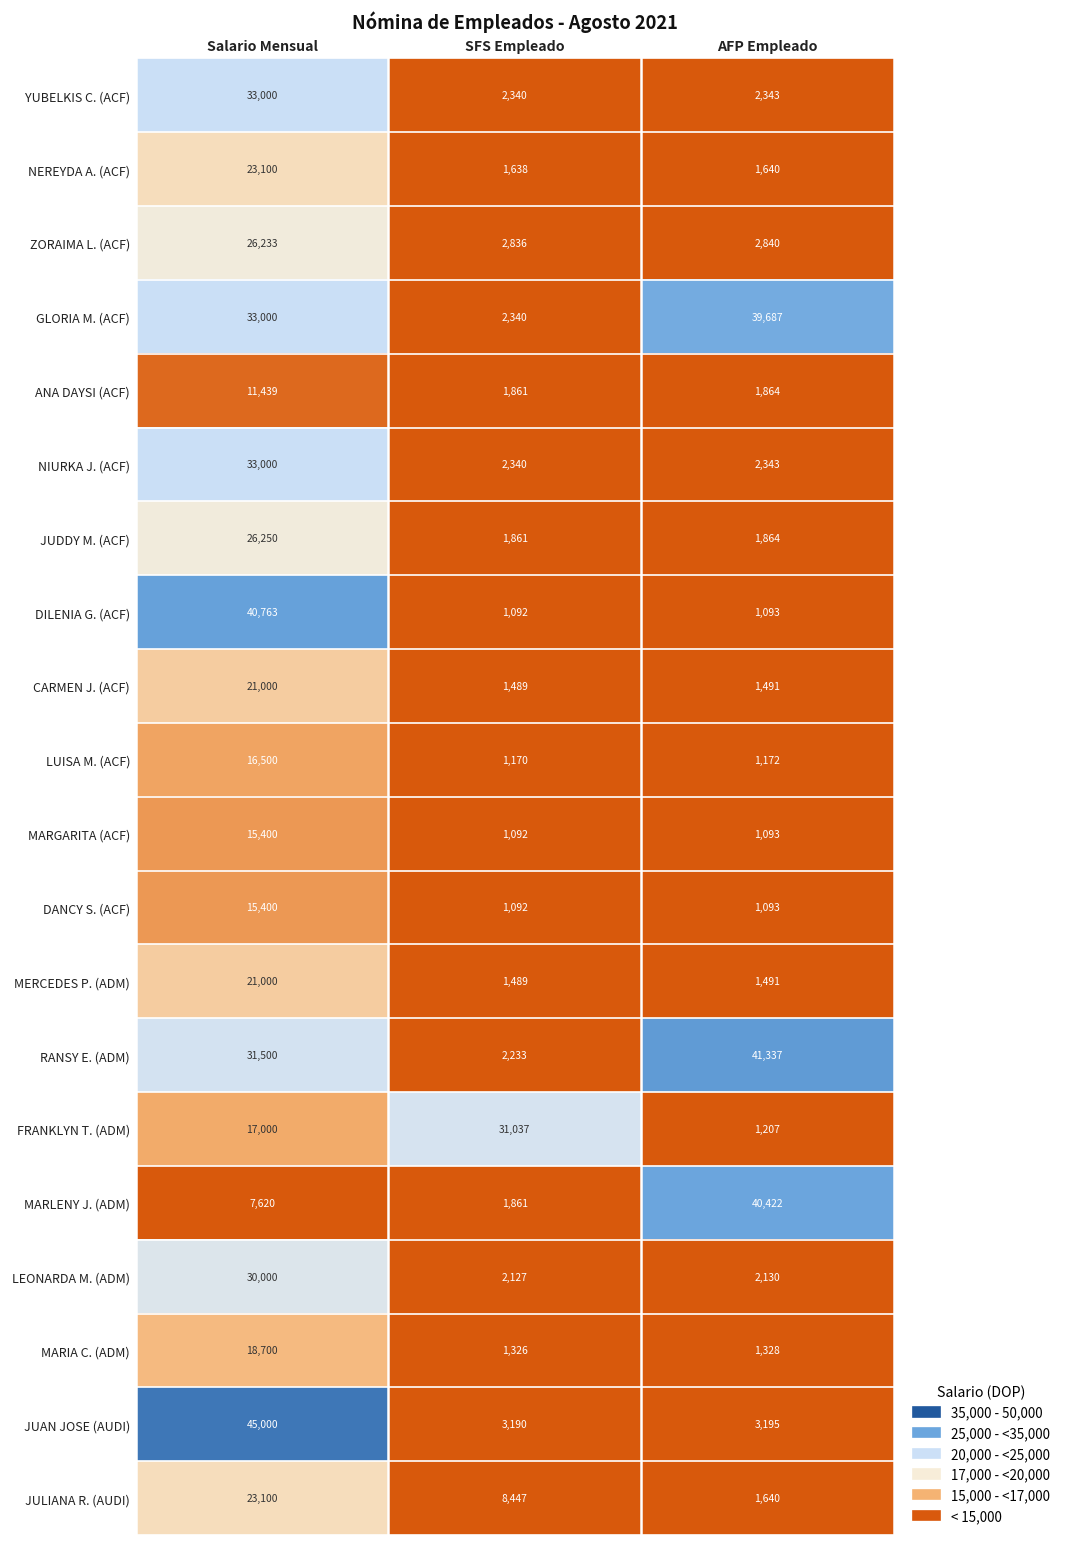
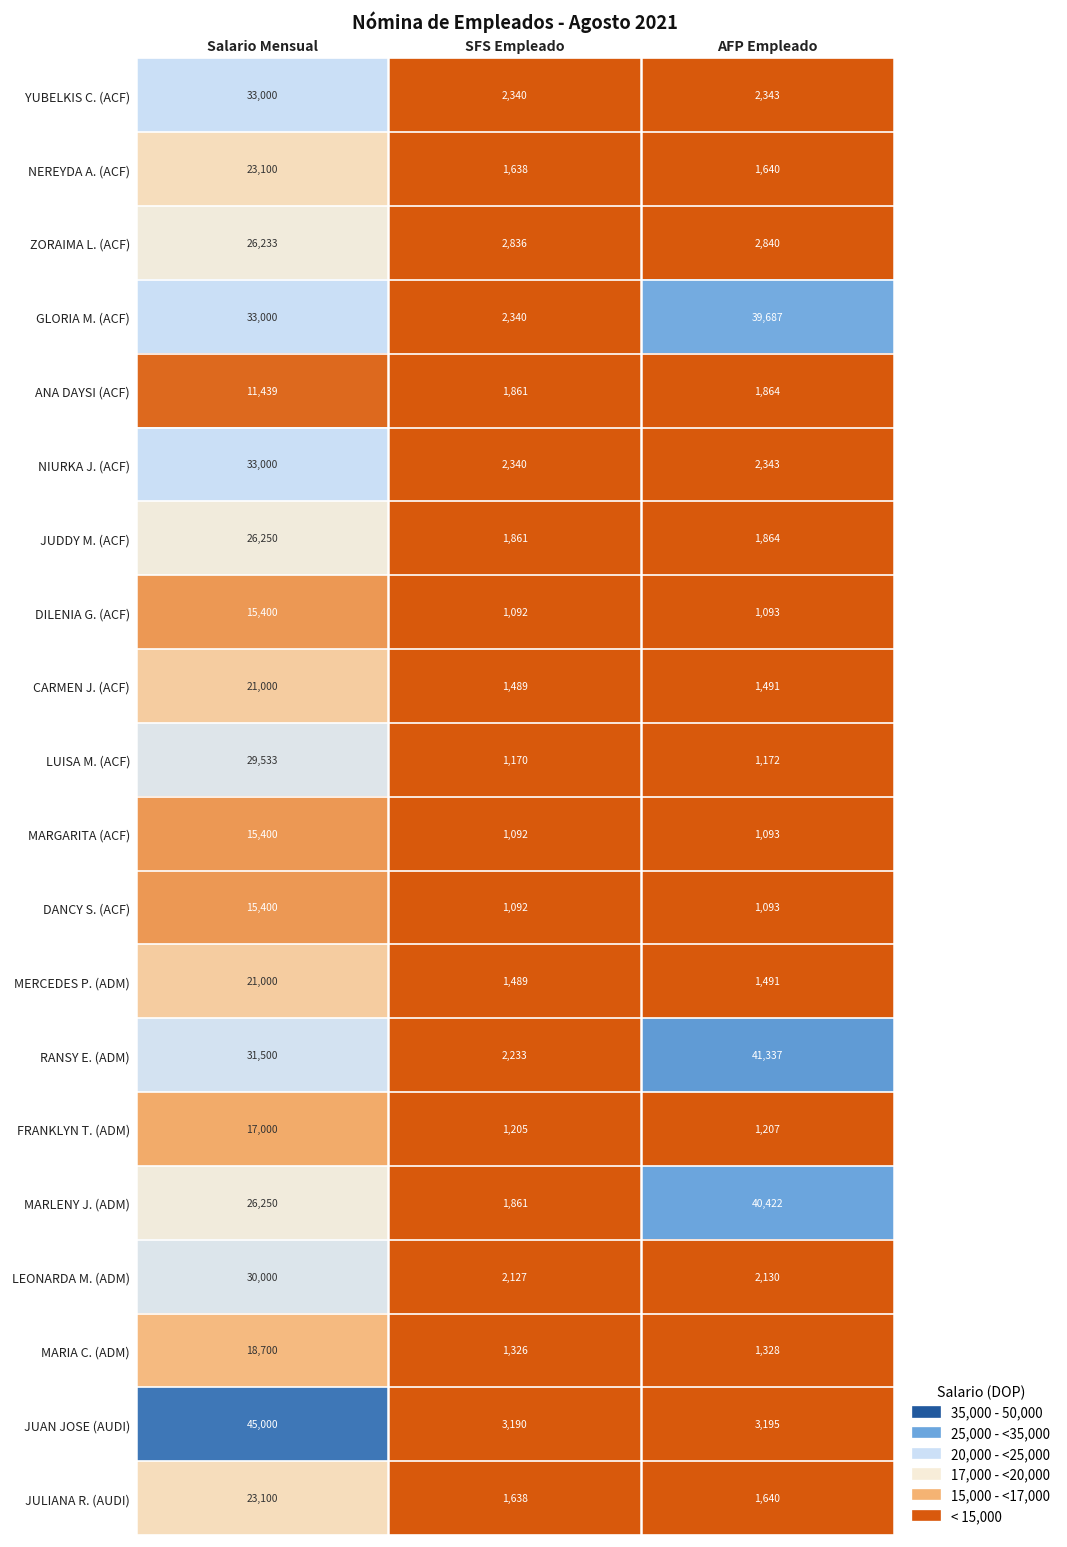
DILENIA G. (ACF), Salario Mensual: 40,763 -> 15,400
LUISA M. (ACF), Salario Mensual: 16,500 -> 29,533
FRANKLYN T. (ADM), SFS Empleado: 31,037 -> 1,205
MARLENY J. (ADM), Salario Mensual: 7,620 -> 26,250
JULIANA R. (AUDI), SFS Empleado: 8,447 -> 1,638
